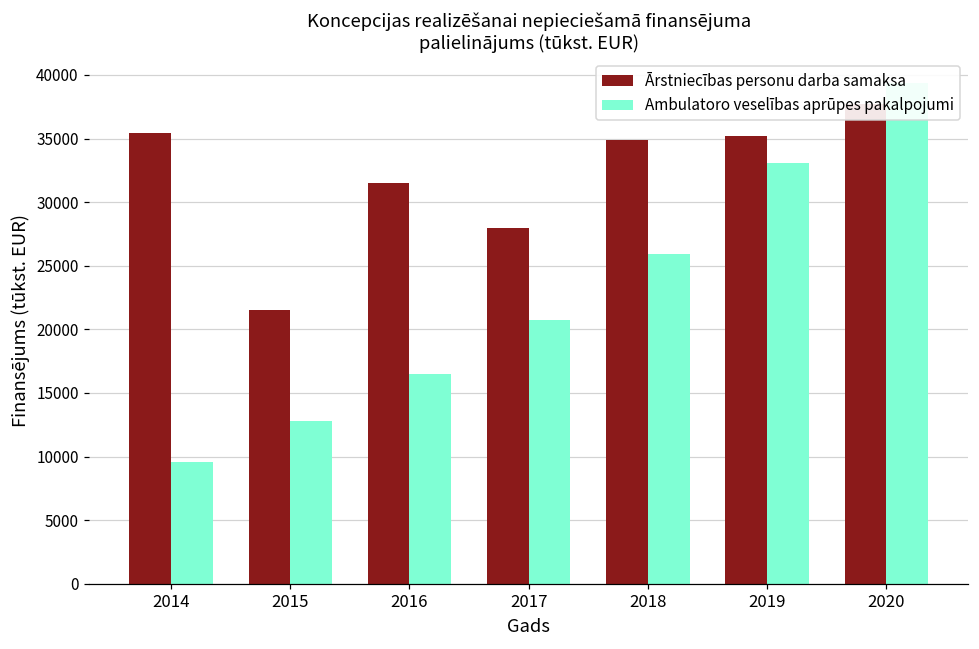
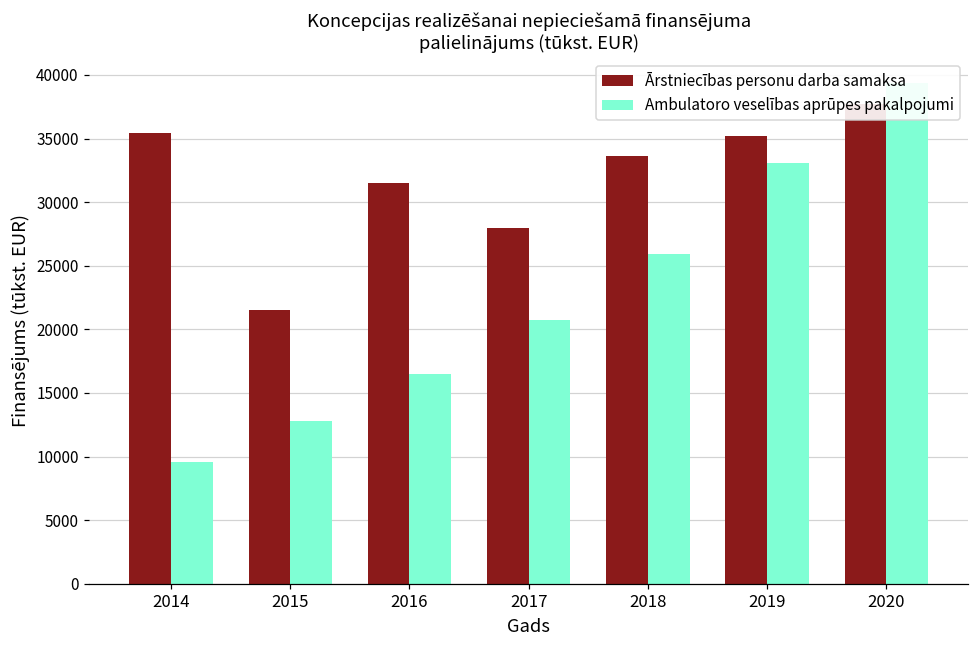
Ārstniecības personu darba samaksa, 2018: 34900 -> 33600
